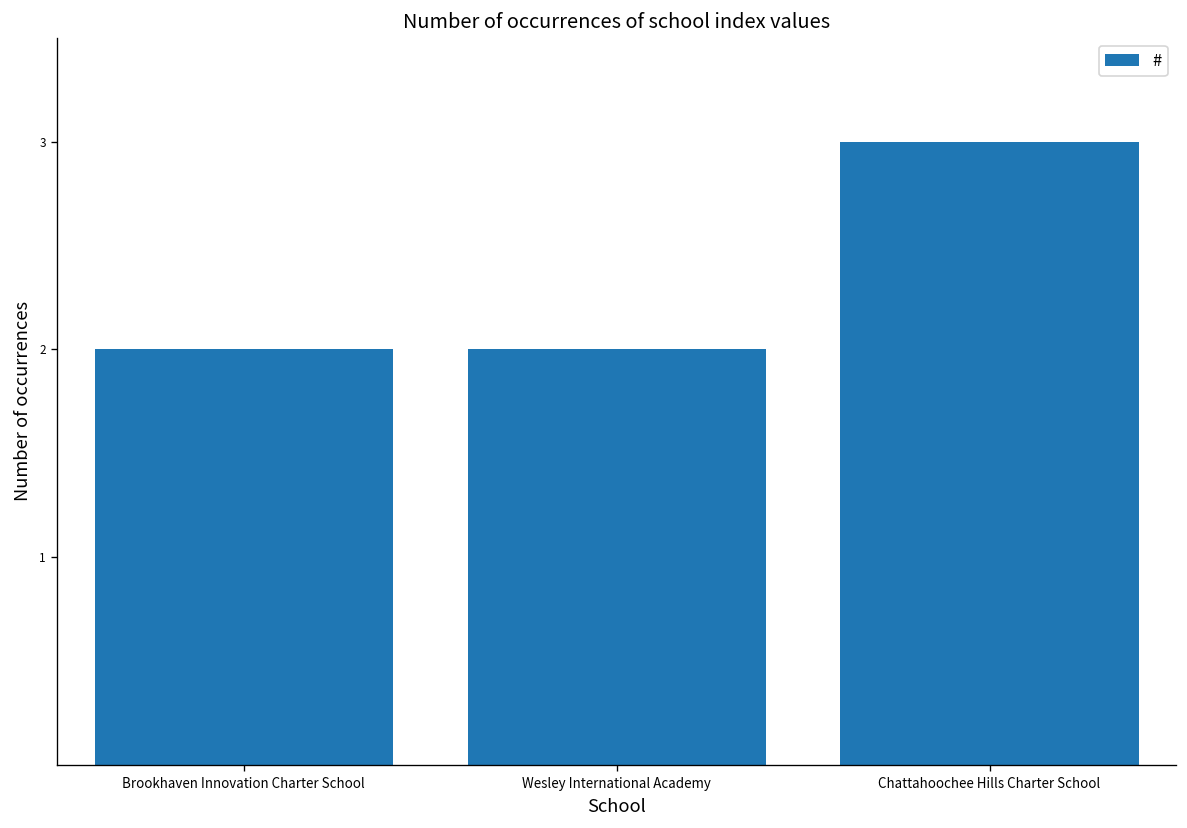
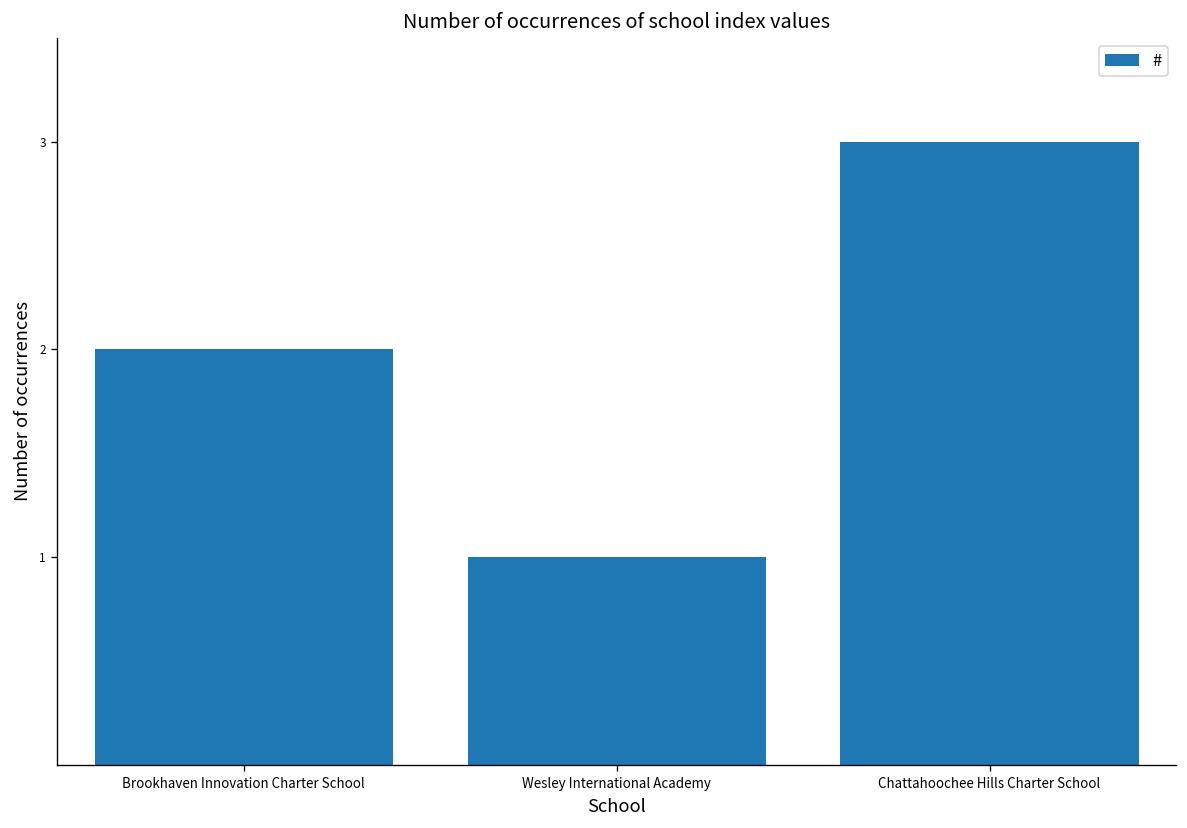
Wesley International Academy: 2 -> 1
